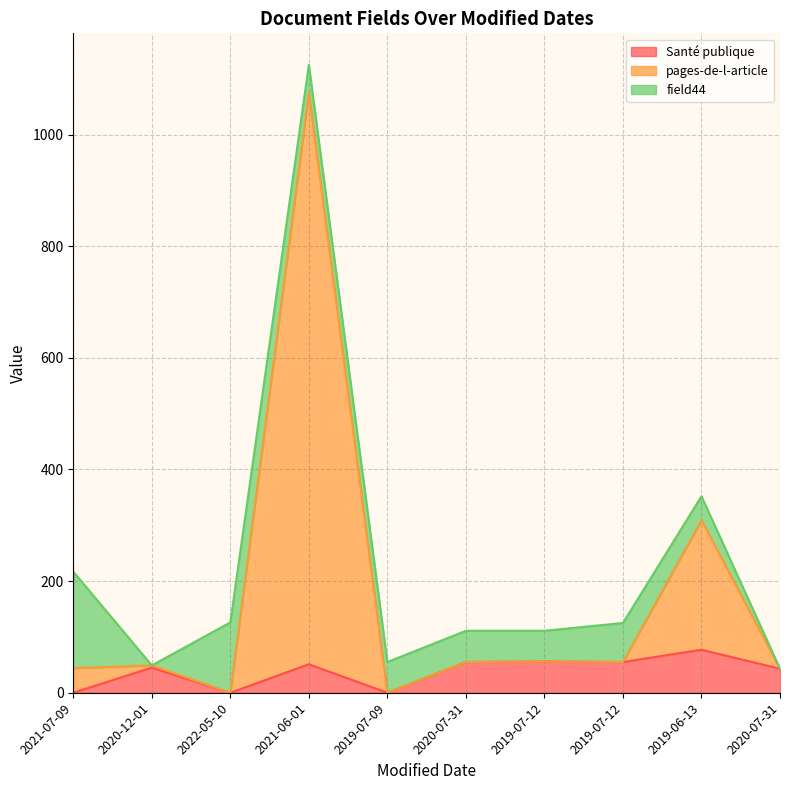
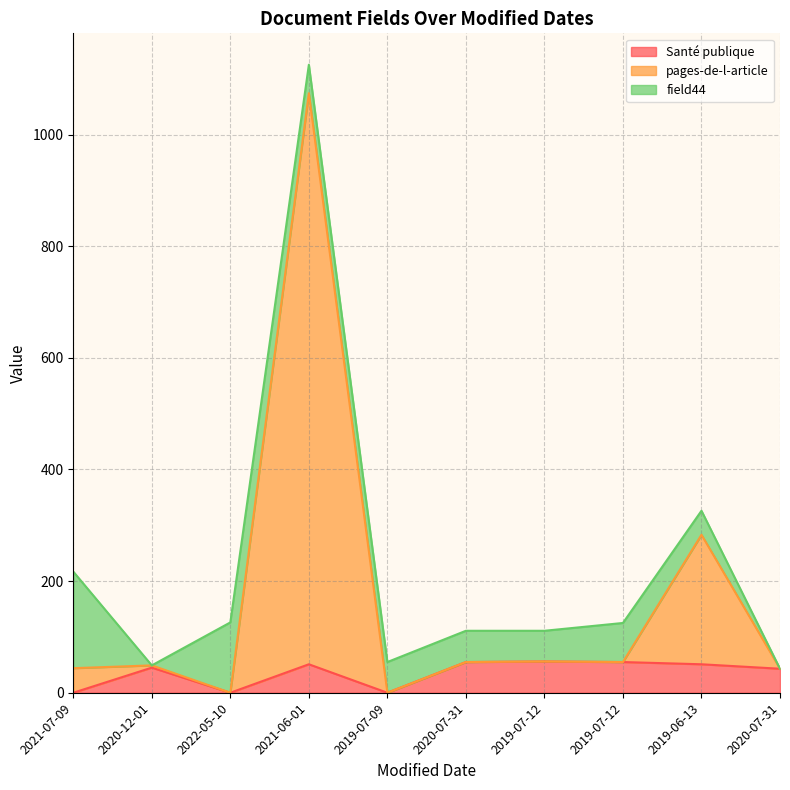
Santé publique, 2019-06-13: 80 -> 50
